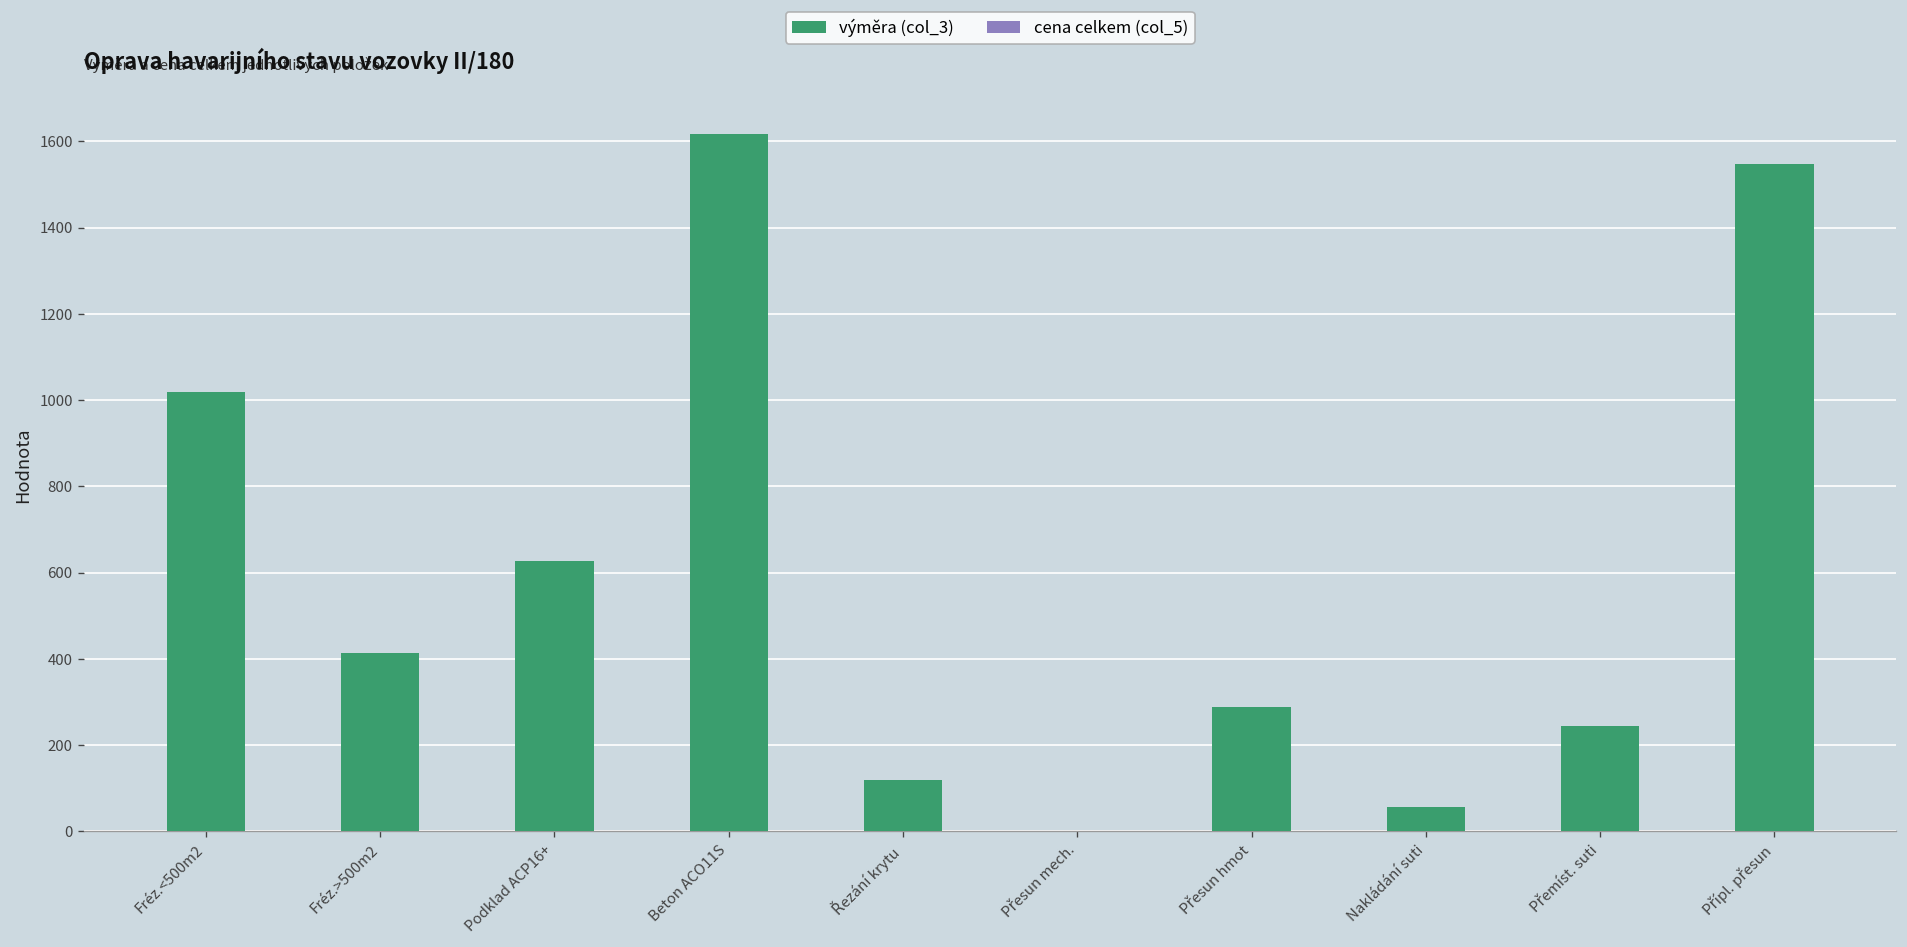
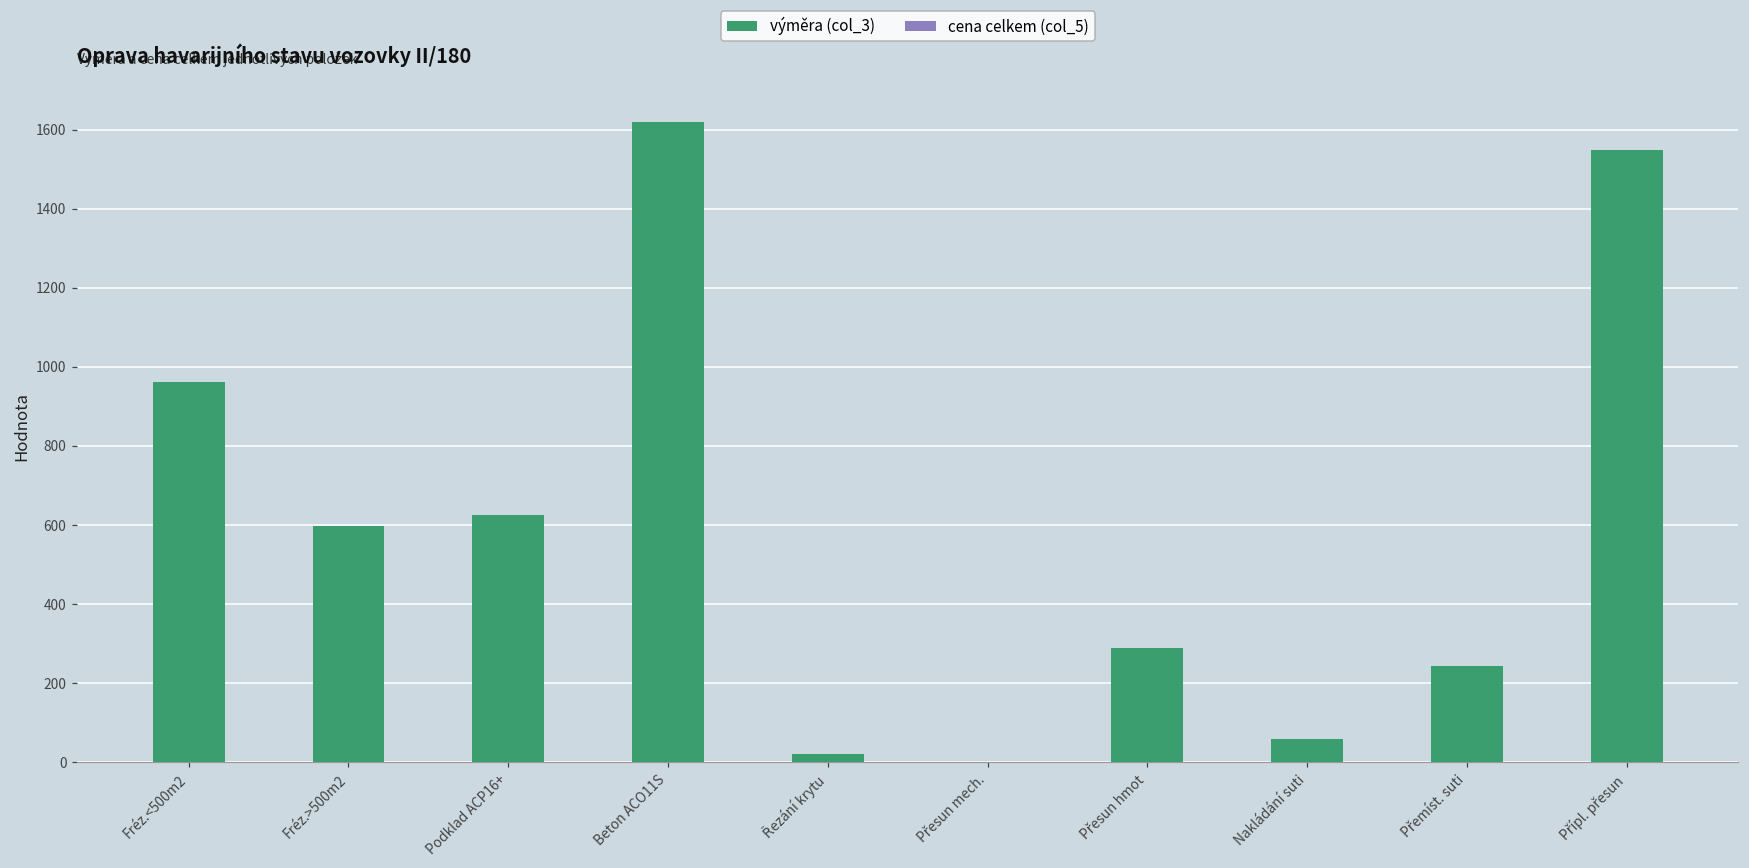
výměra (col_3), Fréz.<500m2: 1020 -> 960
výměra (col_3), Fréz.>500m2: 410 -> 600
výměra (col_3), Řezání krytu: 120 -> 20
